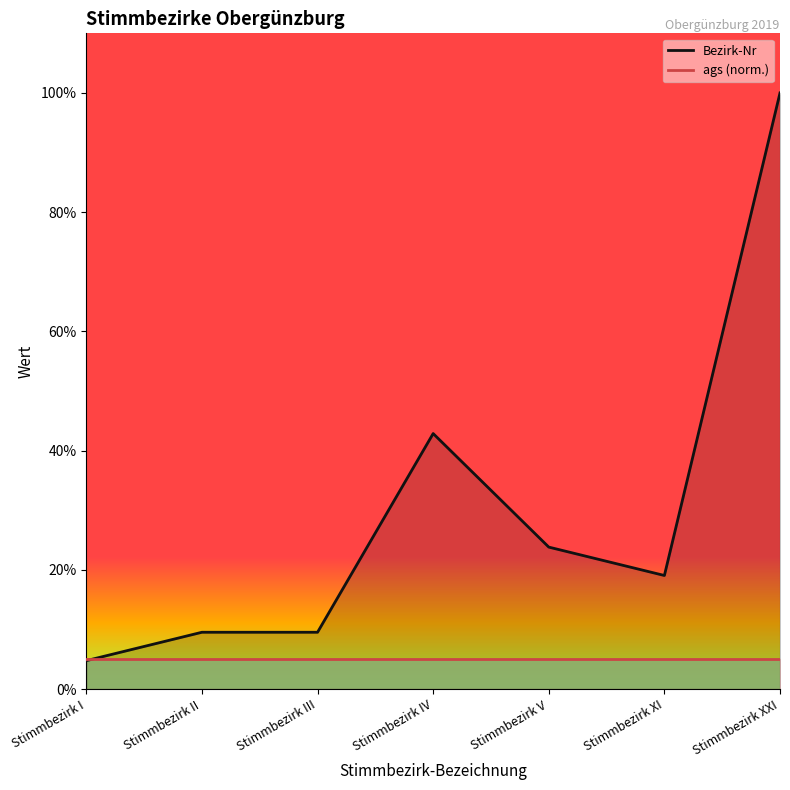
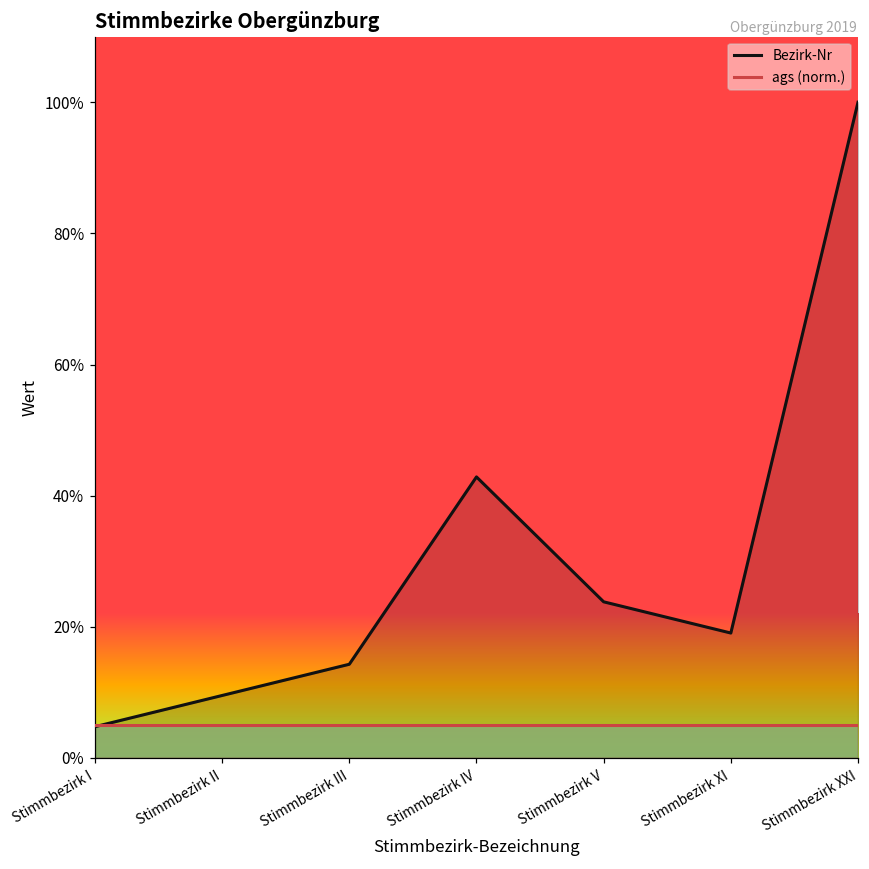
Bezirk-Nr, Stimmbezirk III: 10% -> 14%
